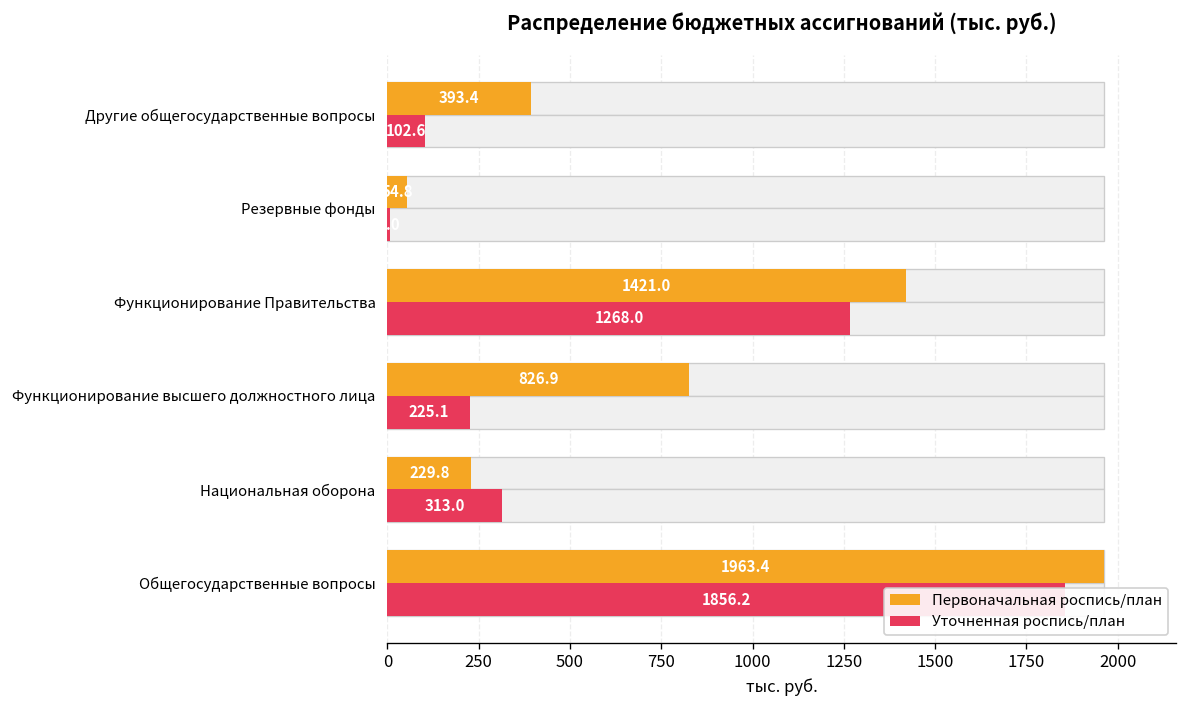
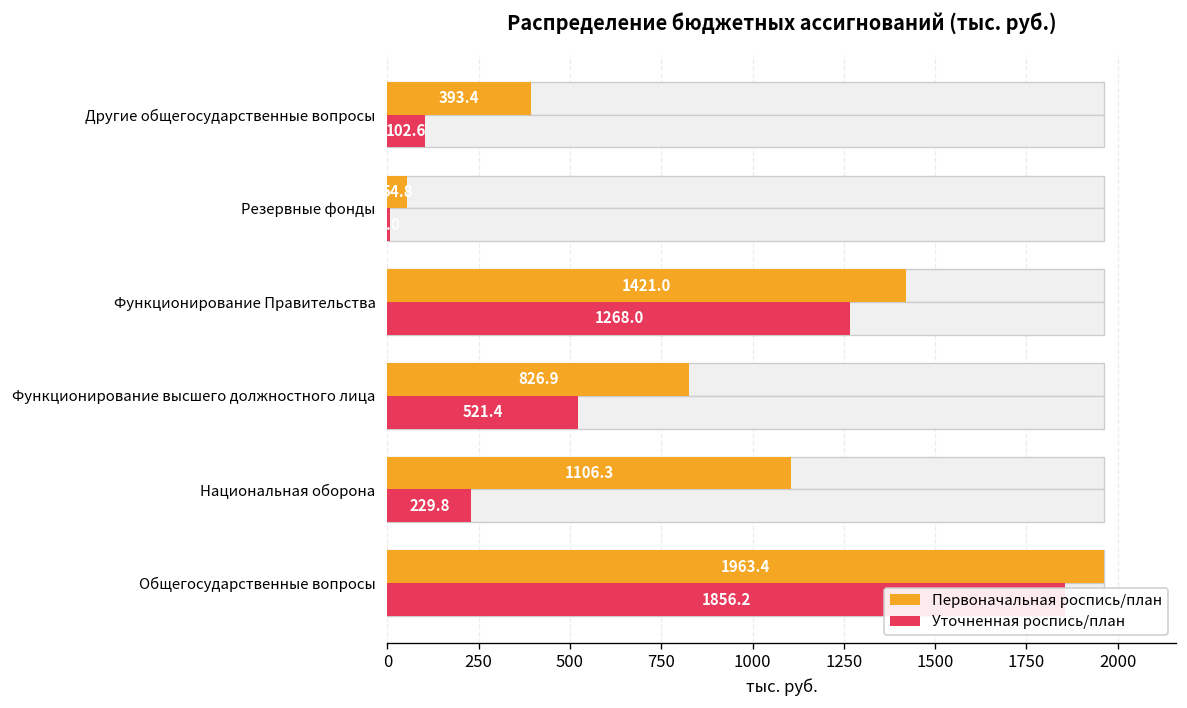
Уточненная роспись/план, Функционирование высшего должностного лица: 225.1 -> 521.4
Первоначальная роспись/план, Национальная оборона: 229.8 -> 1106.3
Уточненная роспись/план, Национальная оборона: 313.0 -> 229.8
